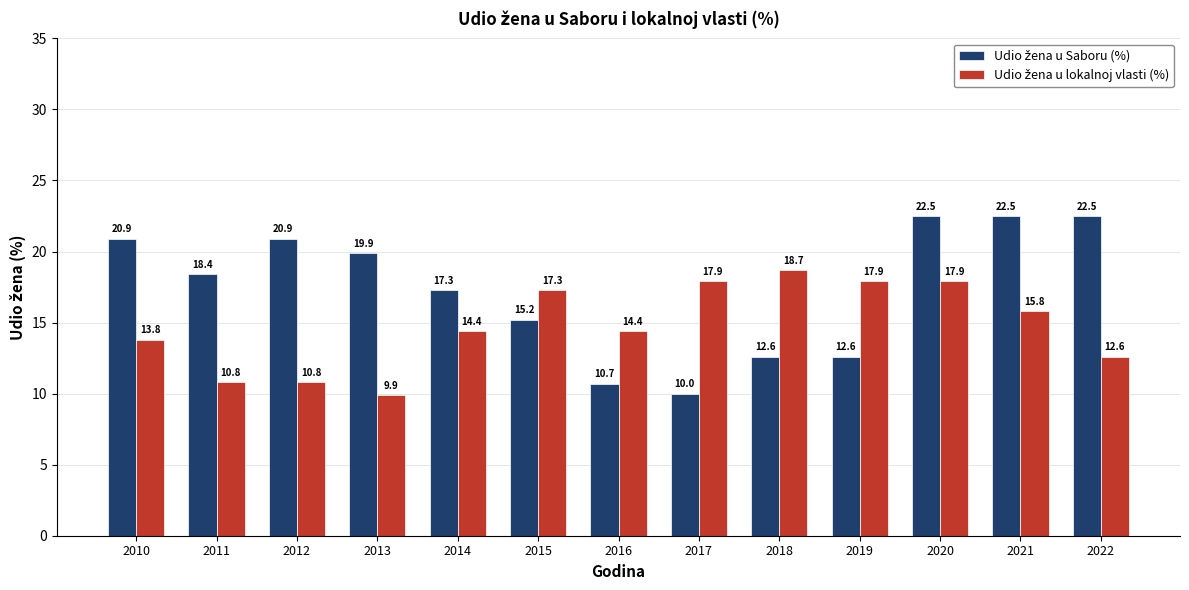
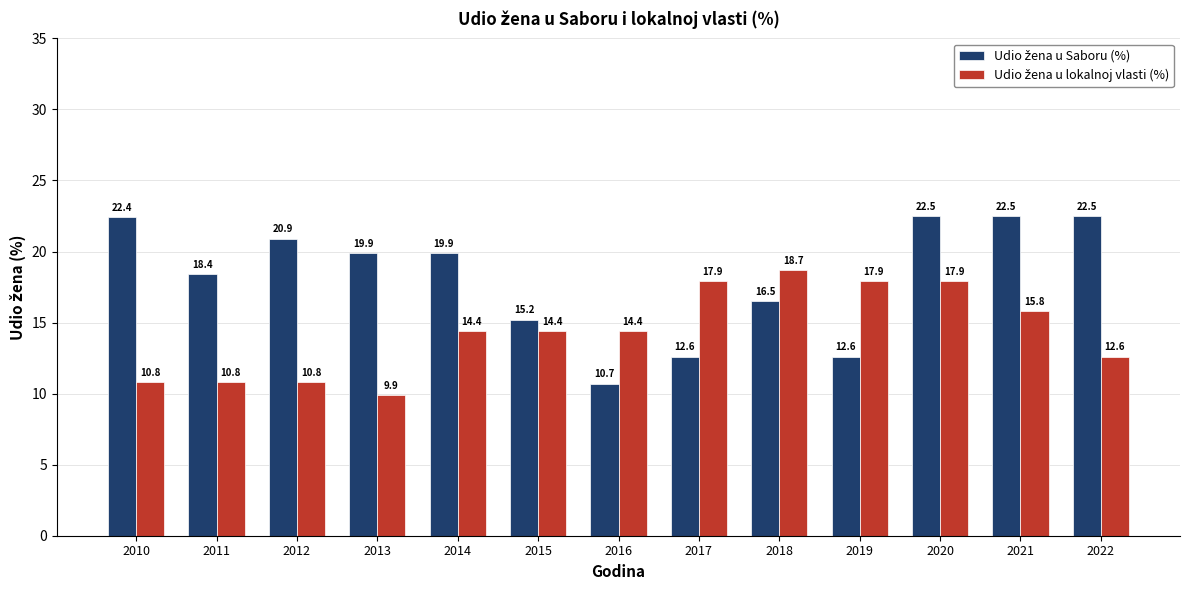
Udio žena u Saboru (%), 2010: 20.9 -> 22.4
Udio žena u lokalnoj vlasti (%), 2010: 13.8 -> 10.8
Udio žena u Saboru (%), 2014: 17.3 -> 19.9
Udio žena u lokalnoj vlasti (%), 2015: 17.3 -> 14.4
Udio žena u Saboru (%), 2017: 10.0 -> 12.6
Udio žena u Saboru (%), 2018: 12.6 -> 16.5
